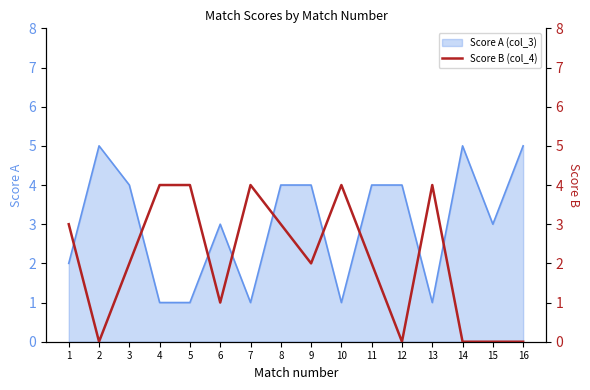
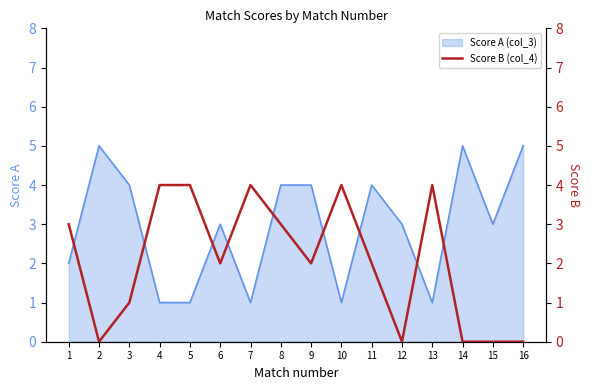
Score A (col_3), 12: 4 -> 3
Score B (col_4), 3: 2 -> 1
Score B (col_4), 6: 1 -> 2
